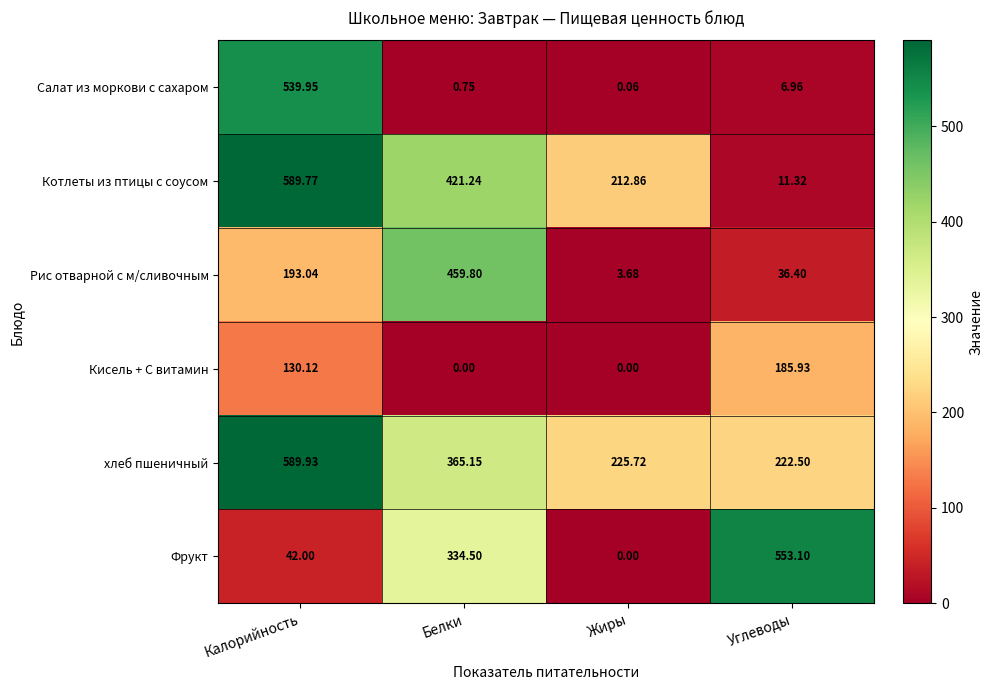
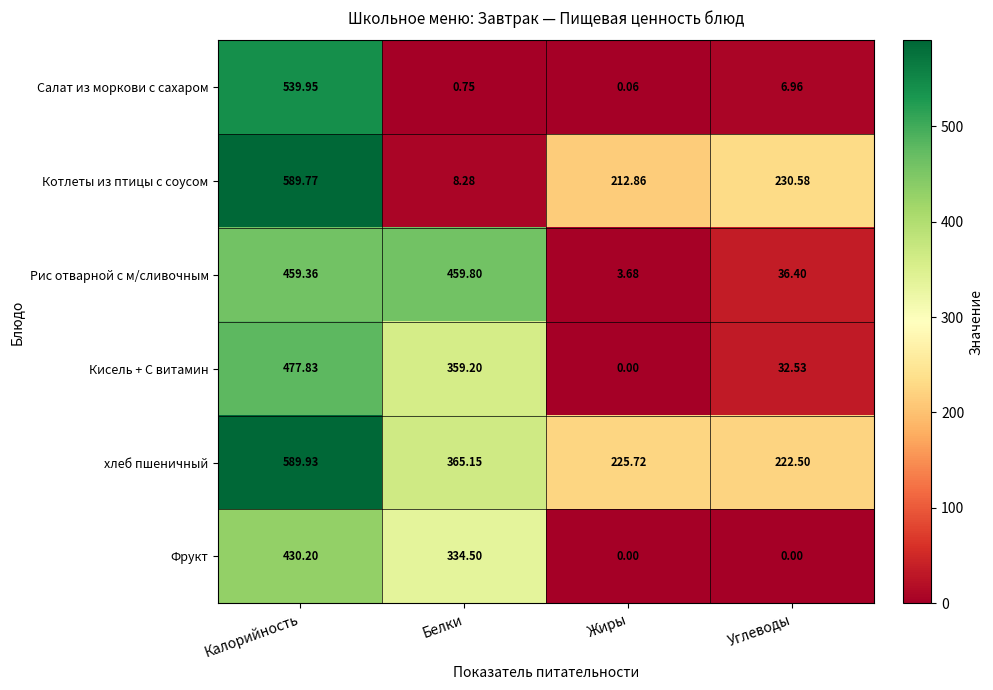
Котлеты из птицы с соусом, Белки: 421.24 -> 8.28
Котлеты из птицы с соусом, Углеводы: 11.32 -> 230.58
Рис отварной с м/сливочным, Калорийность: 193.04 -> 459.36
Кисель + С витамин, Калорийность: 130.12 -> 477.83
Кисель + С витамин, Белки: 0.00 -> 359.20
Кисель + С витамин, Углеводы: 185.93 -> 32.53
Фрукт, Калорийность: 42.00 -> 430.20
Фрукт, Углеводы: 553.10 -> 0.00
